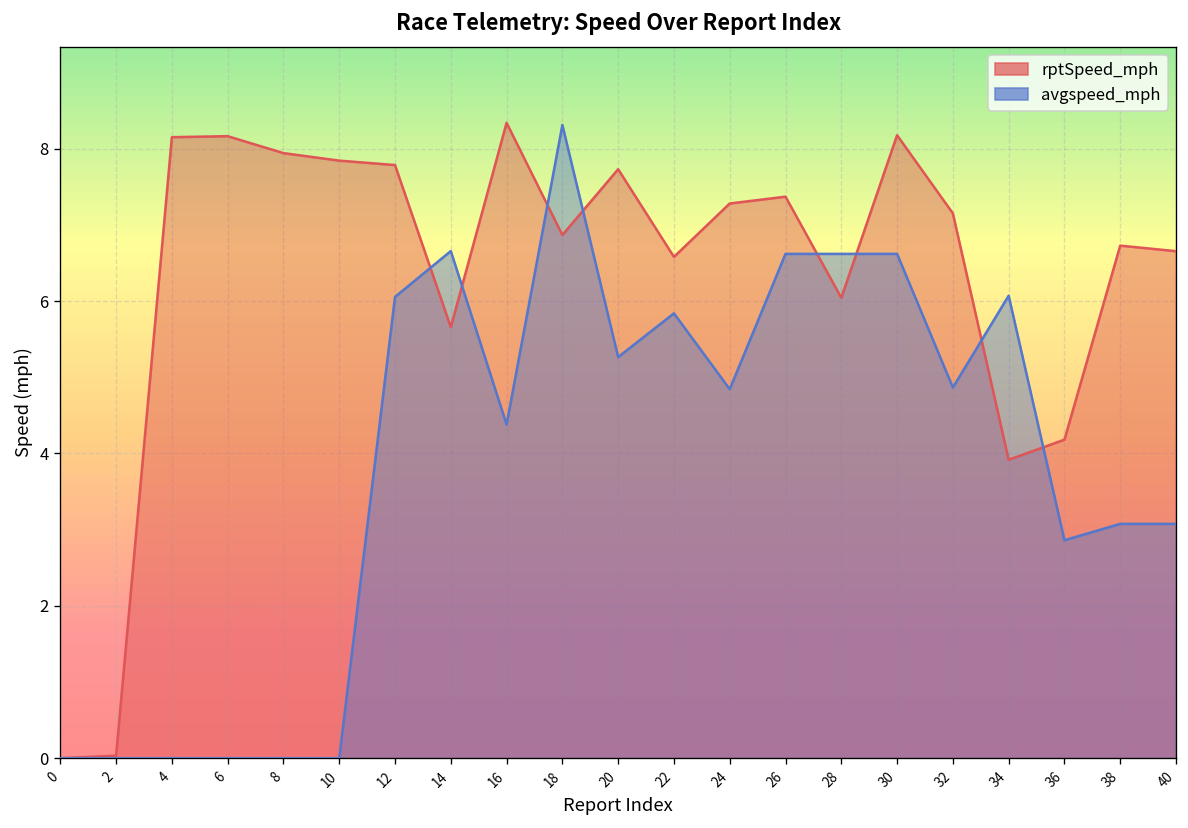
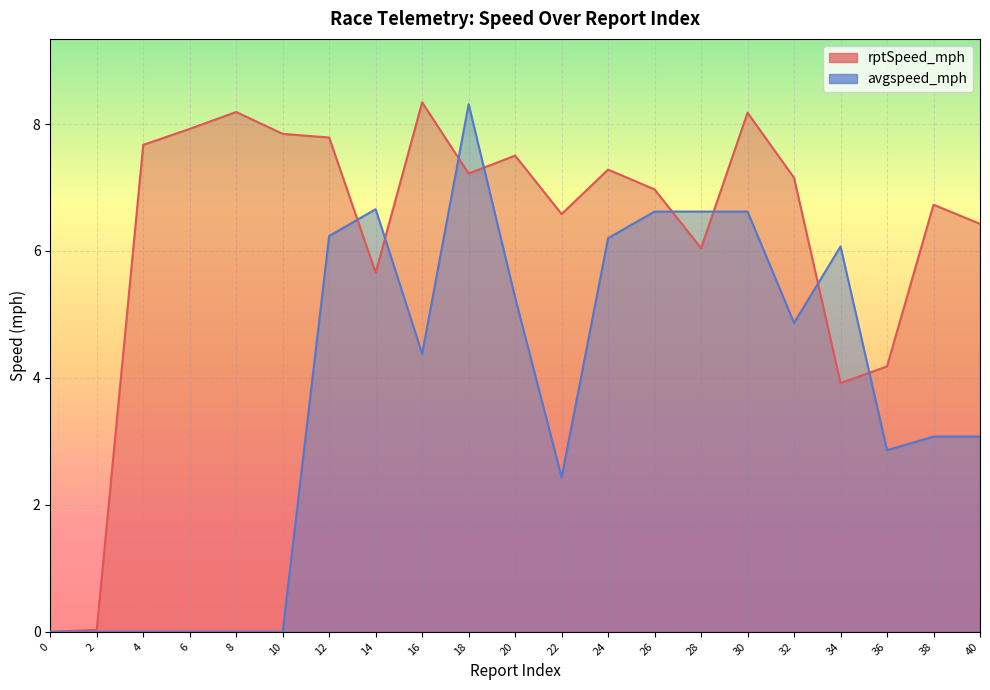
rptSpeed_mph, 4: 8.2 -> 7.7
rptSpeed_mph, 6: 8.2 -> 7.9
rptSpeed_mph, 8: 7.9 -> 8.2
avgspeed_mph, 12: 6.1 -> 6.2
rptSpeed_mph, 18: 6.9 -> 7.2
rptSpeed_mph, 20: 7.7 -> 7.5
avgspeed_mph, 22: 5.8 -> 2.4
avgspeed_mph, 24: 4.8 -> 6.2
rptSpeed_mph, 26: 7.4 -> 7.0
rptSpeed_mph, 40: 6.7 -> 6.4
